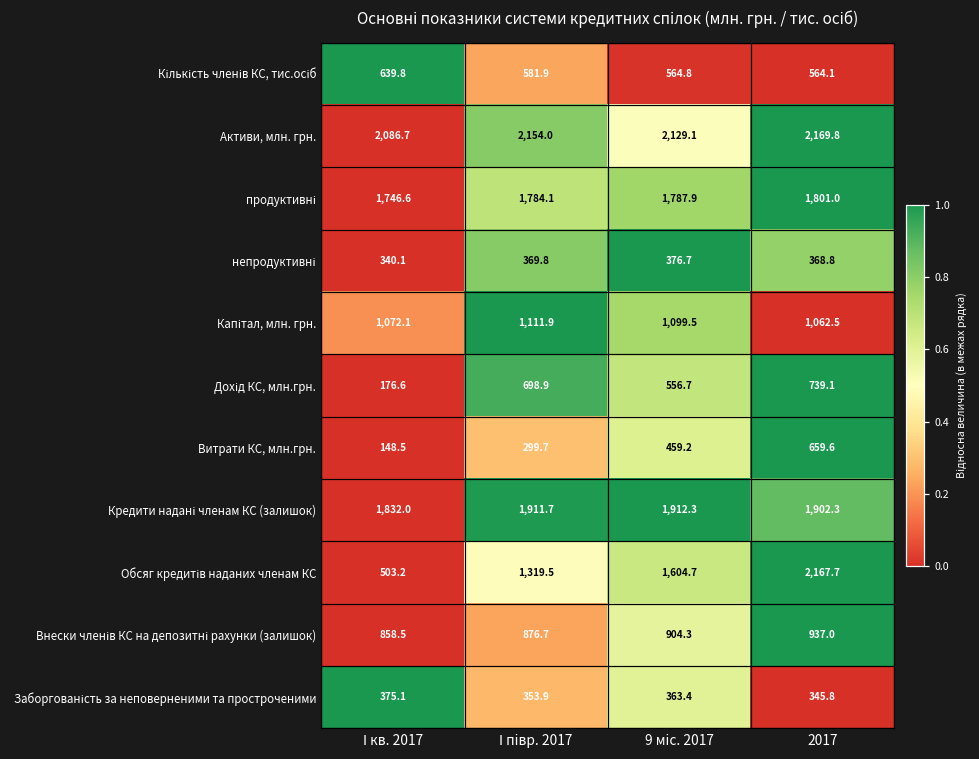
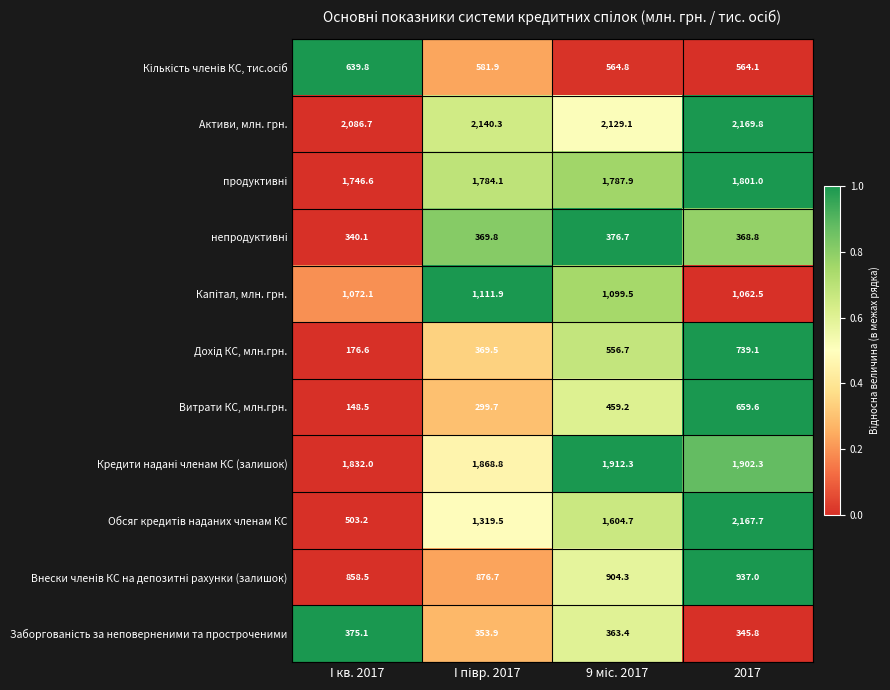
Активи, млн. грн., І півр. 2017: 2,154.0 -> 2,140.3
Дохід КС, млн.грн., І півр. 2017: 698.9 -> 369.5
Кредити надані членам КС (залишок), І півр. 2017: 1,911.7 -> 1,868.8
